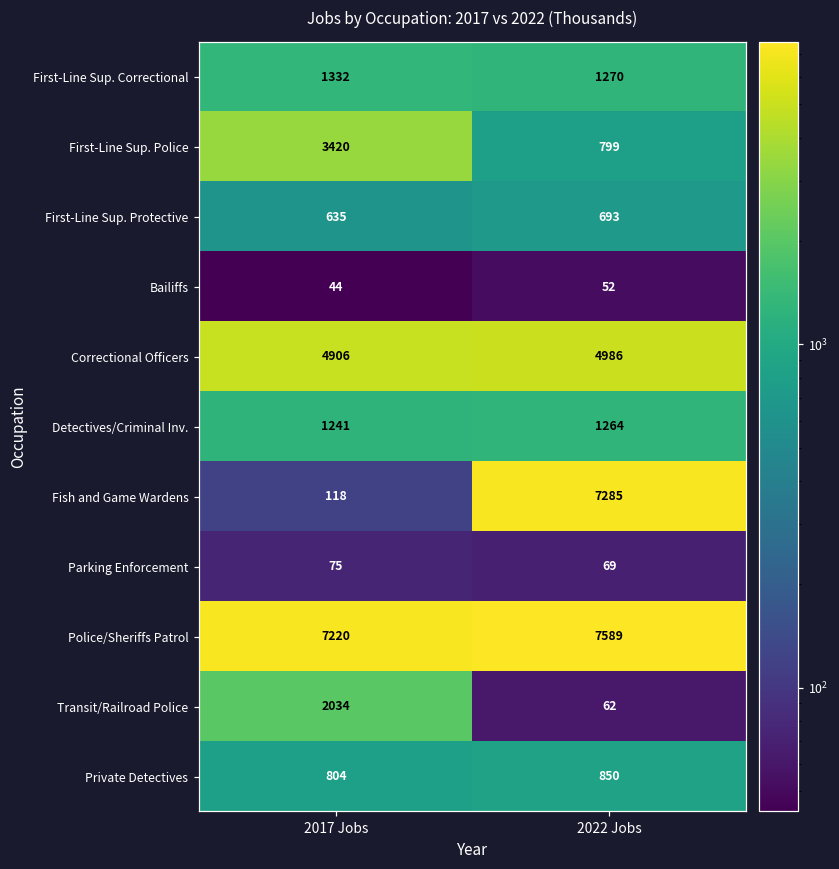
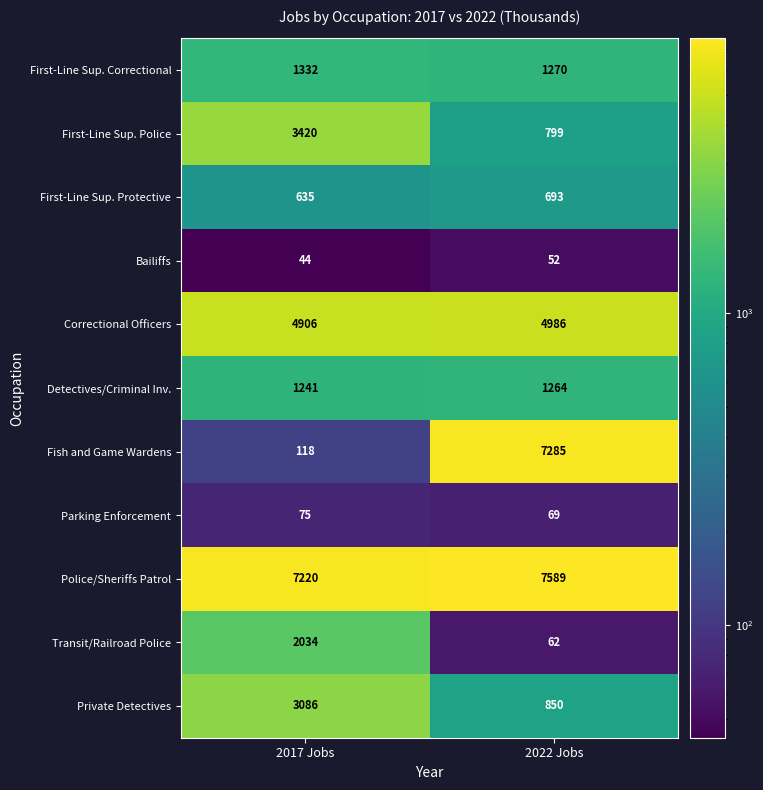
Private Detectives, 2017 Jobs: 804 -> 3086
